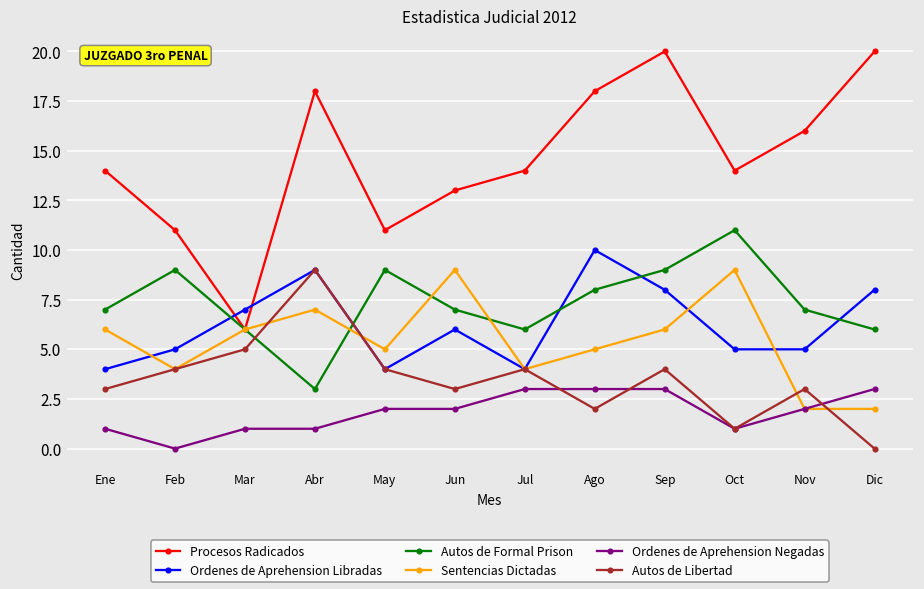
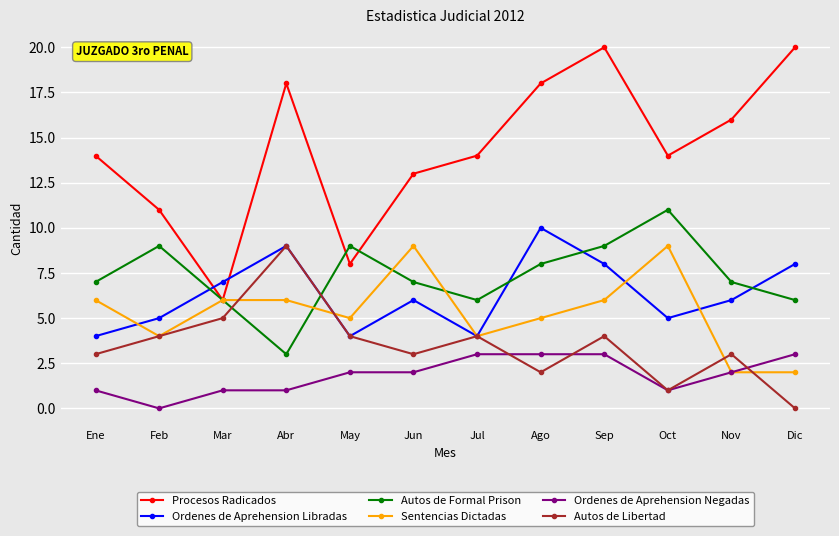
Sentencias Dictadas, Abr: 7 -> 6
Procesos Radicados, May: 11 -> 8
Ordenes de Aprehension Libradas, Nov: 5 -> 6
